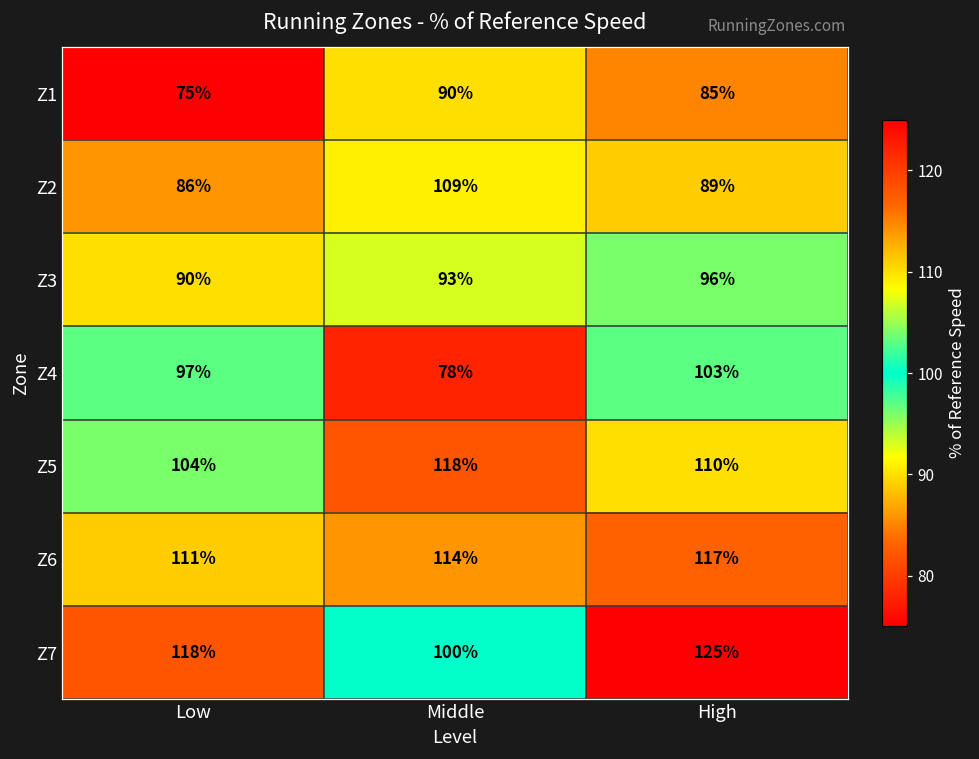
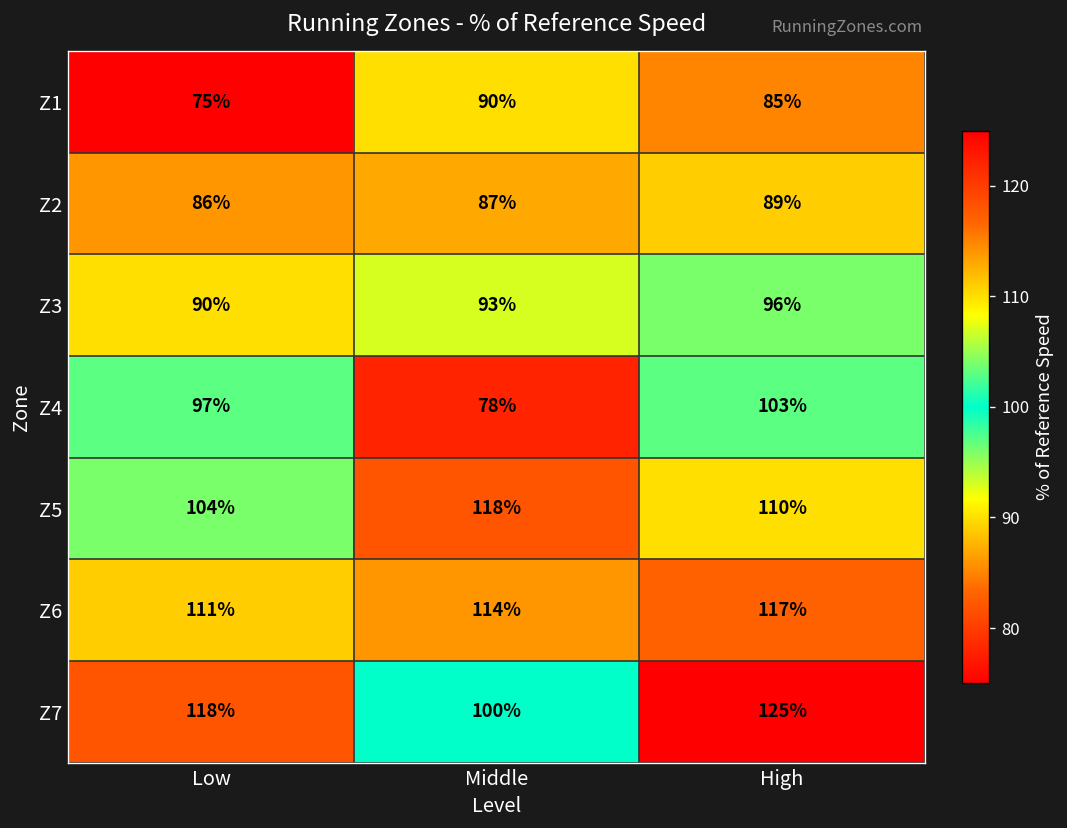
Z2, Middle: 109% -> 87%
